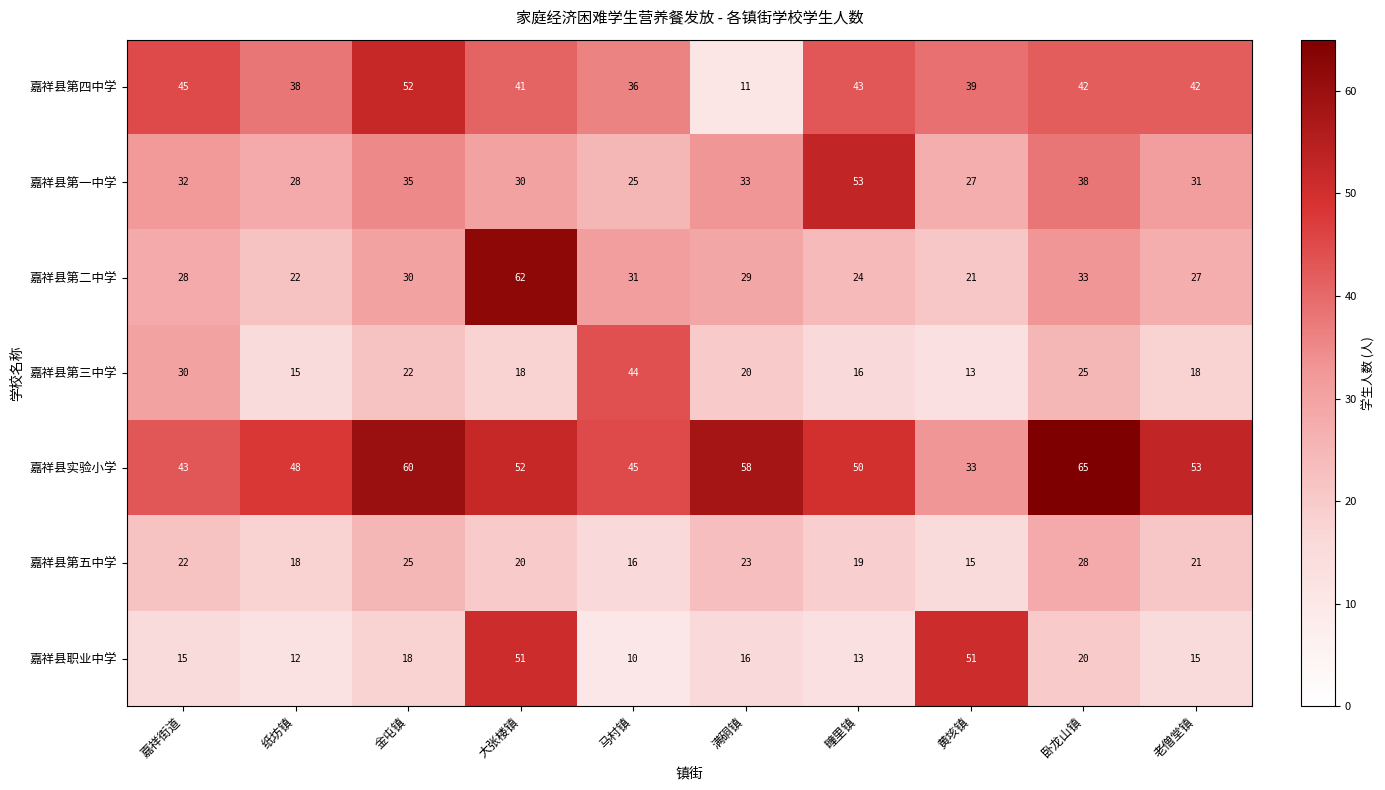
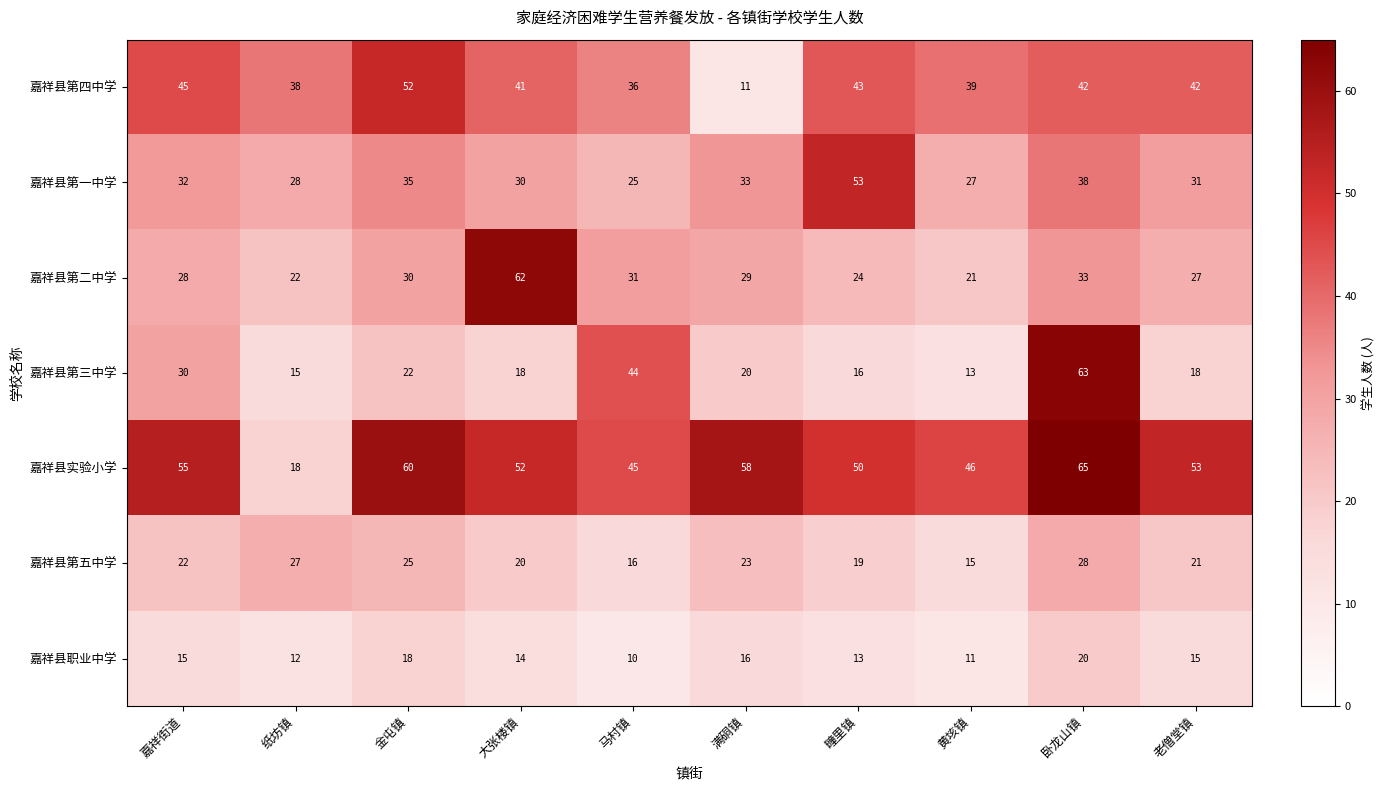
嘉祥县第三中学, 卧龙山镇: 25 -> 63
嘉祥县实验小学, 嘉祥街道: 43 -> 55
嘉祥县实验小学, 纸坊镇: 48 -> 18
嘉祥县实验小学, 黄垓镇: 33 -> 46
嘉祥县第五中学, 纸坊镇: 18 -> 27
嘉祥县职业中学, 大张楼镇: 51 -> 14
嘉祥县职业中学, 黄垓镇: 51 -> 11
